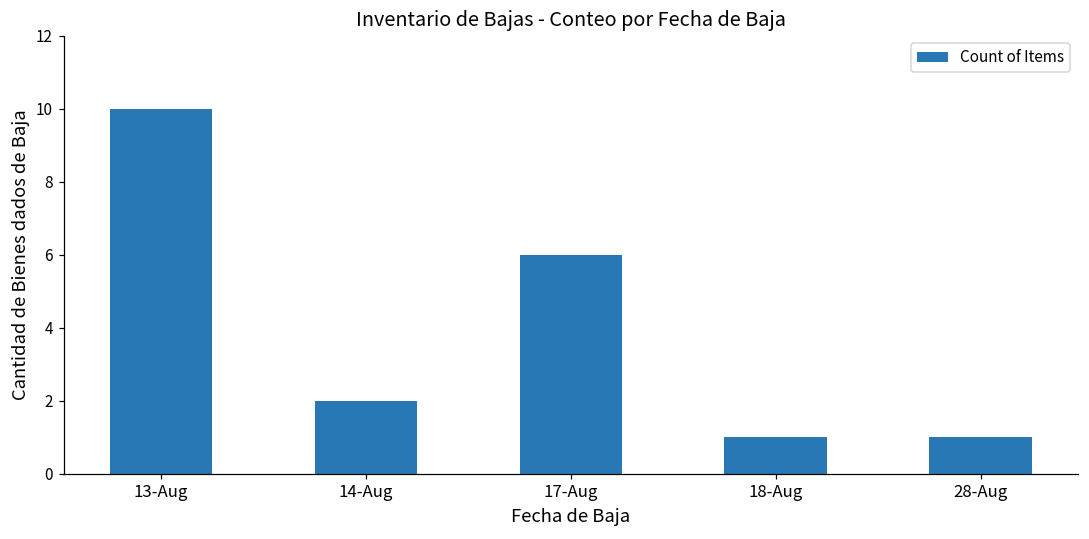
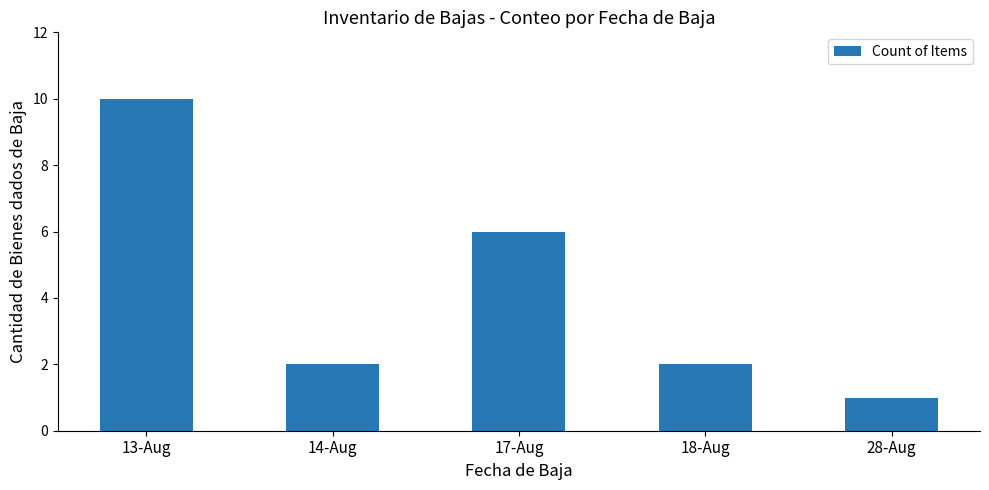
18-Aug: 1 -> 2
